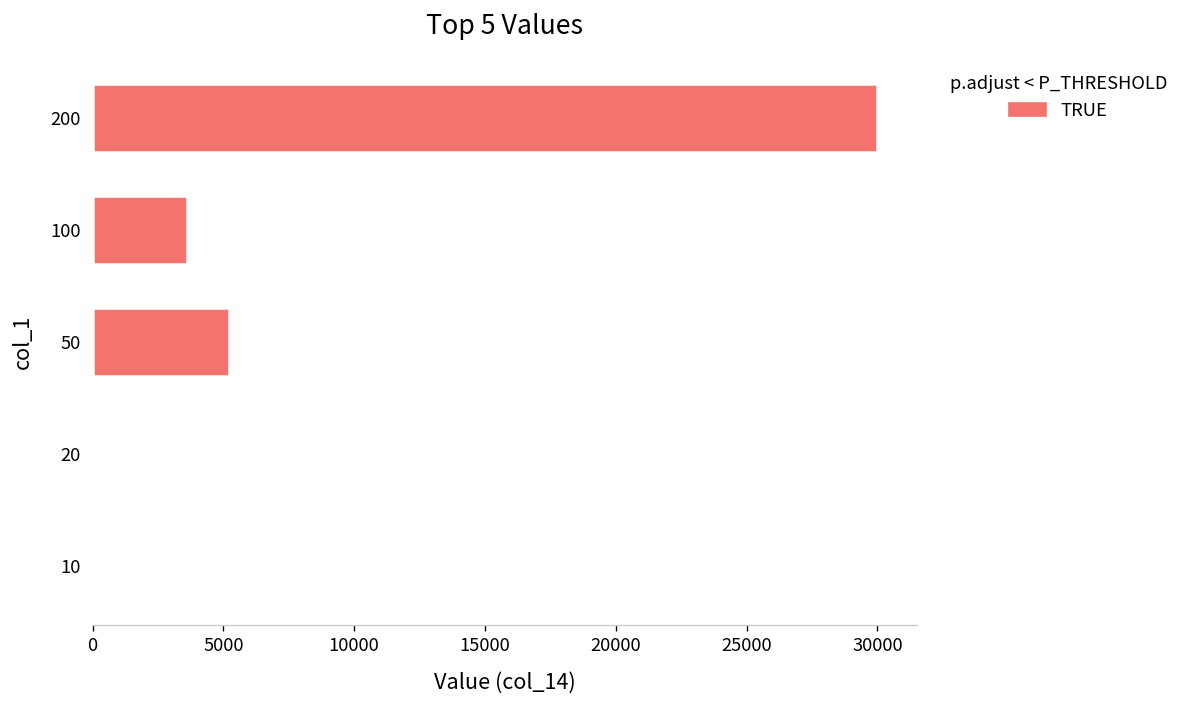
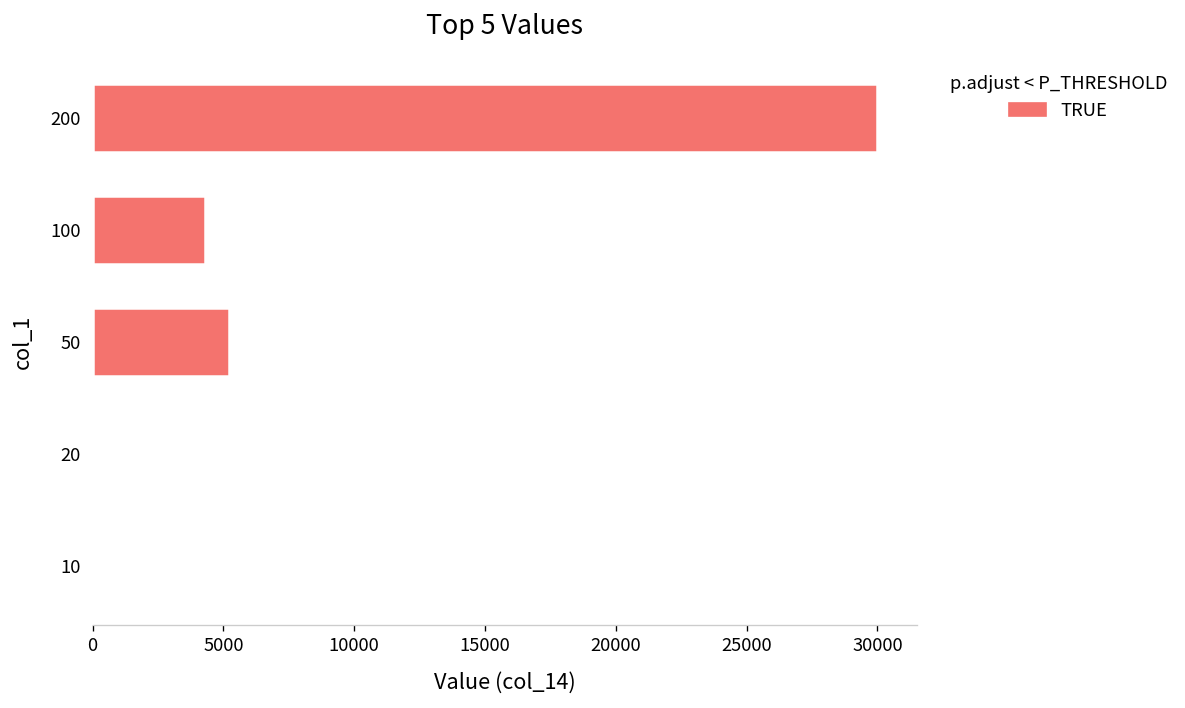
100: 3600 -> 4300
